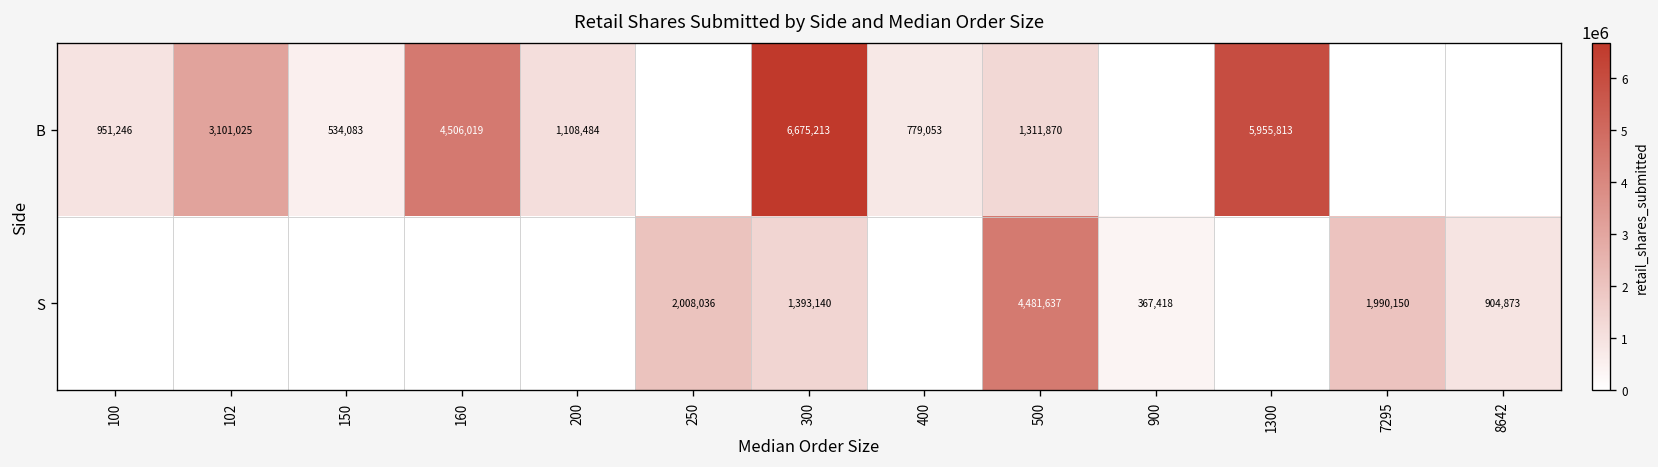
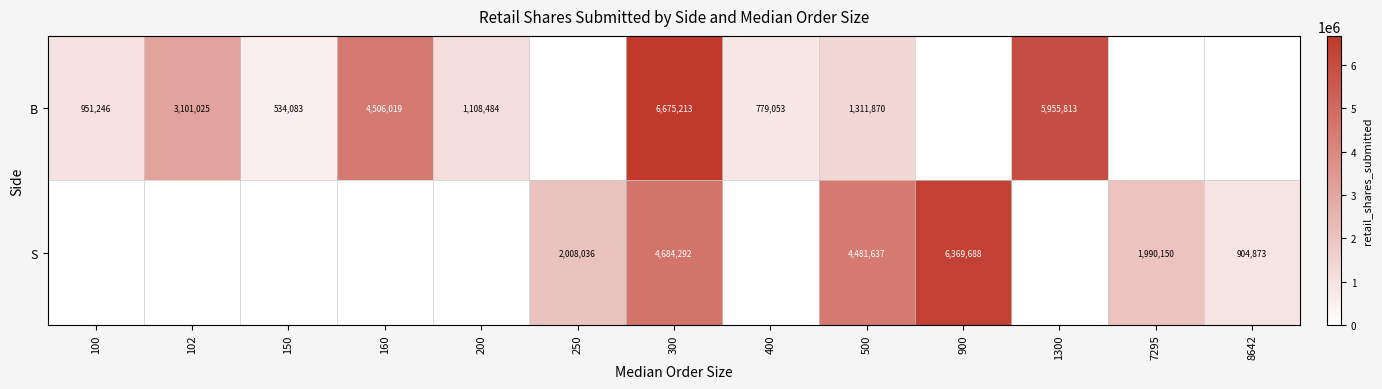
S, 300: 1,393,140 -> 4,684,292
S, 900: 367,418 -> 6,369,688
